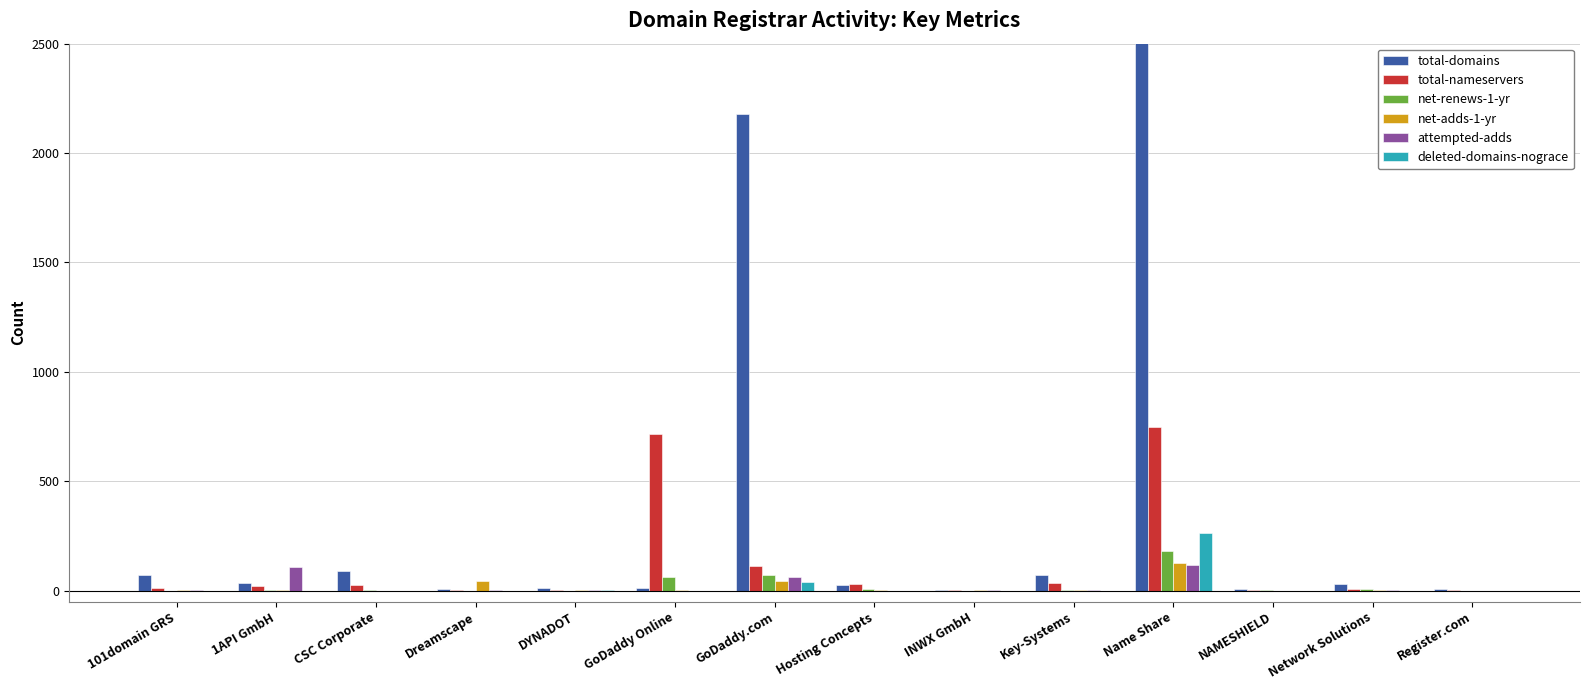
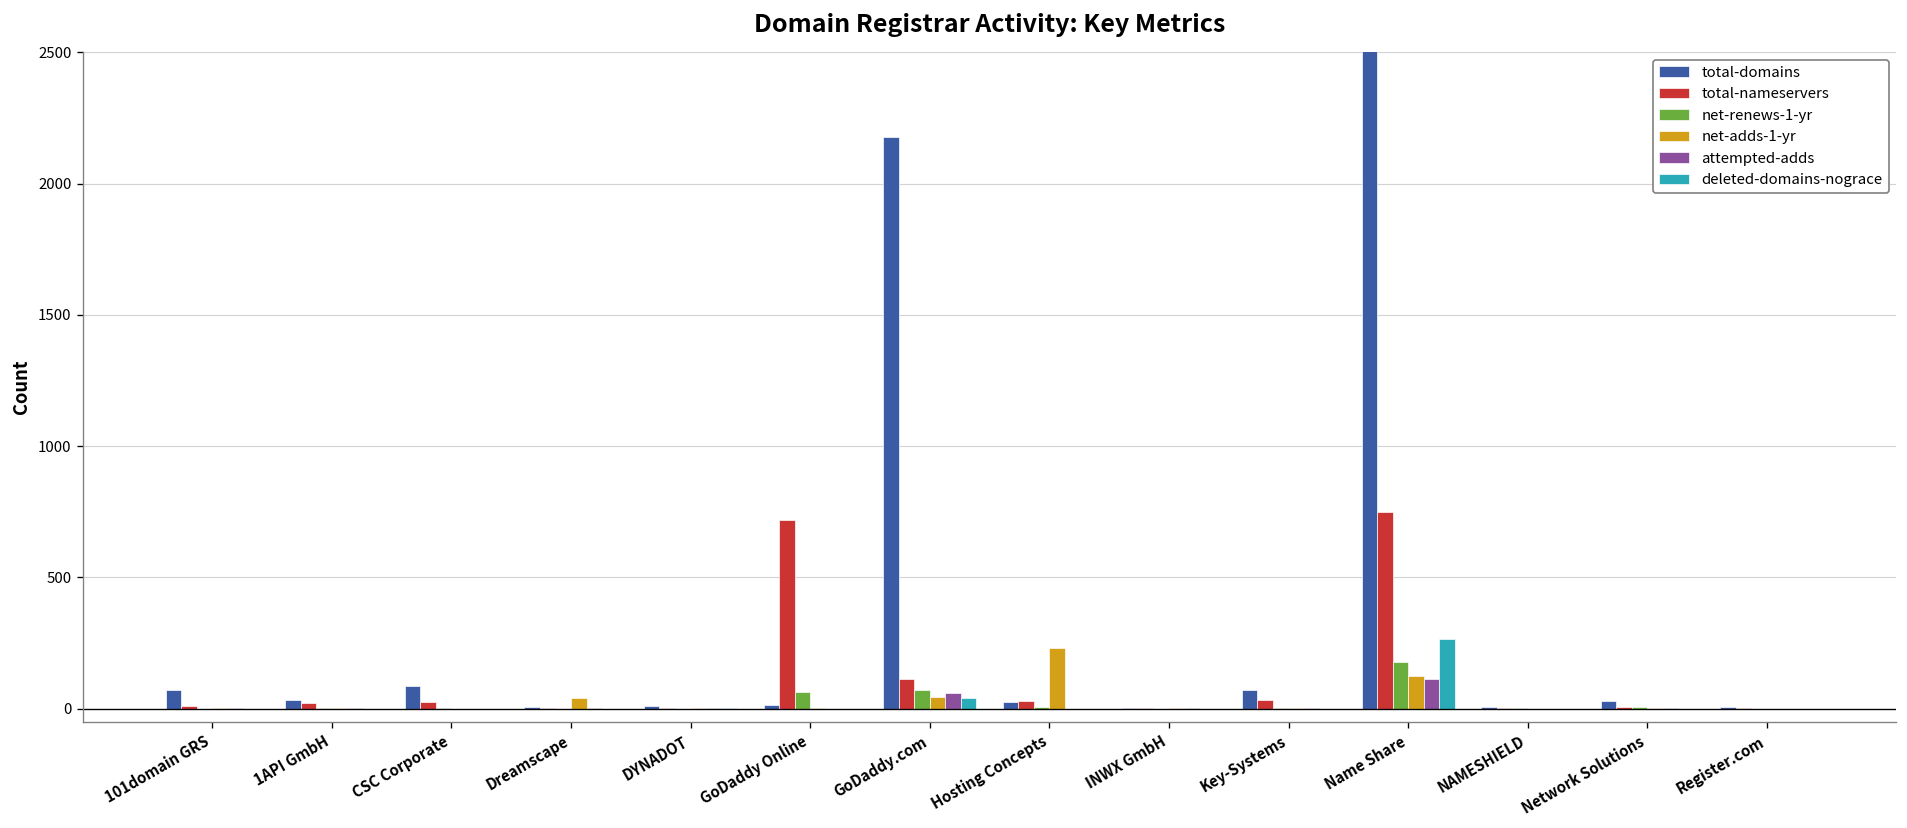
attempted-adds, 1API GmbH: 110 -> 0
net-adds-1-yr, Hosting Concepts: 0 -> 230
